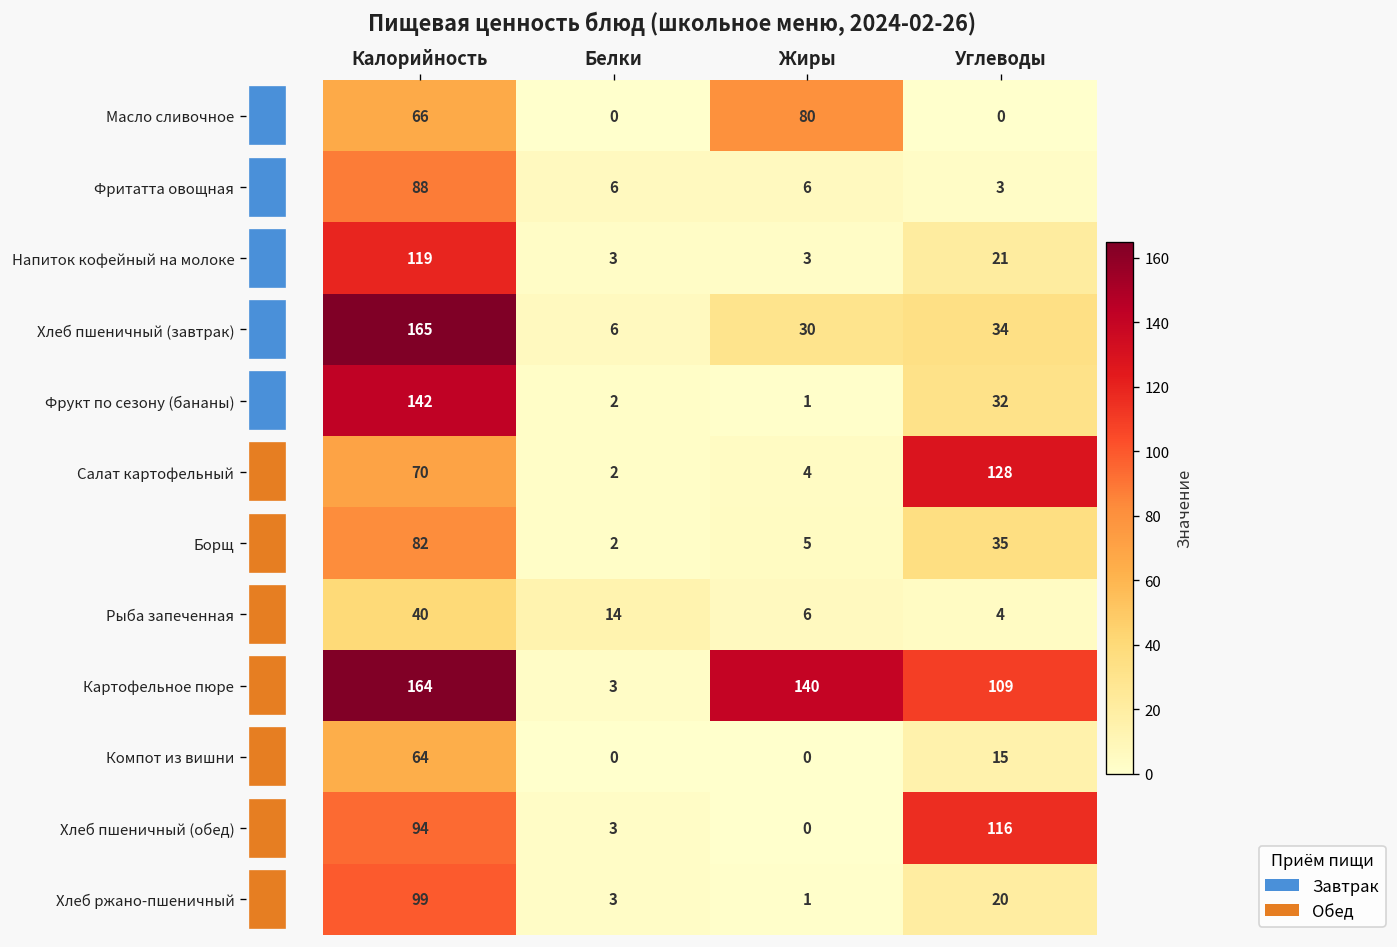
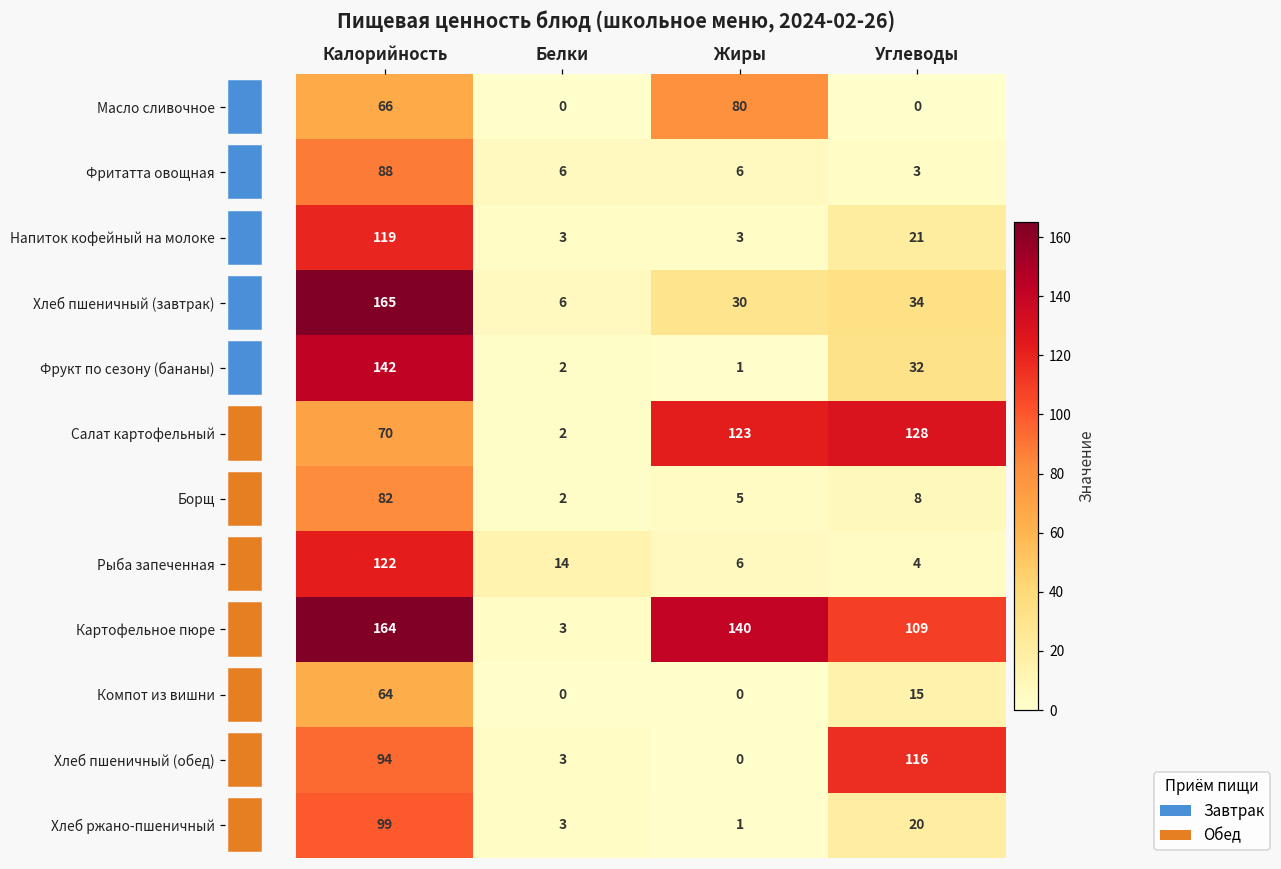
Салат картофельный, Жиры: 4 -> 123
Борщ, Углеводы: 35 -> 8
Рыба запеченная, Калорийность: 40 -> 122
